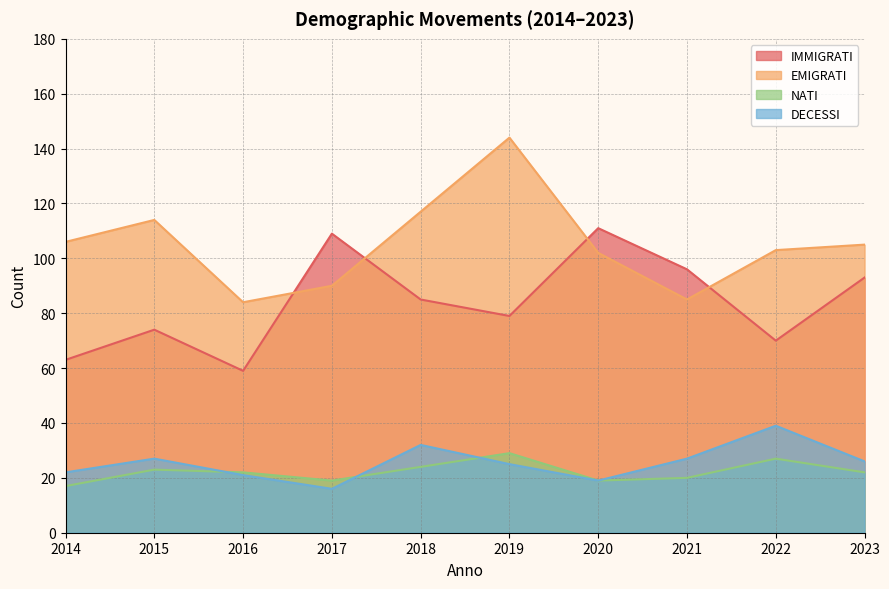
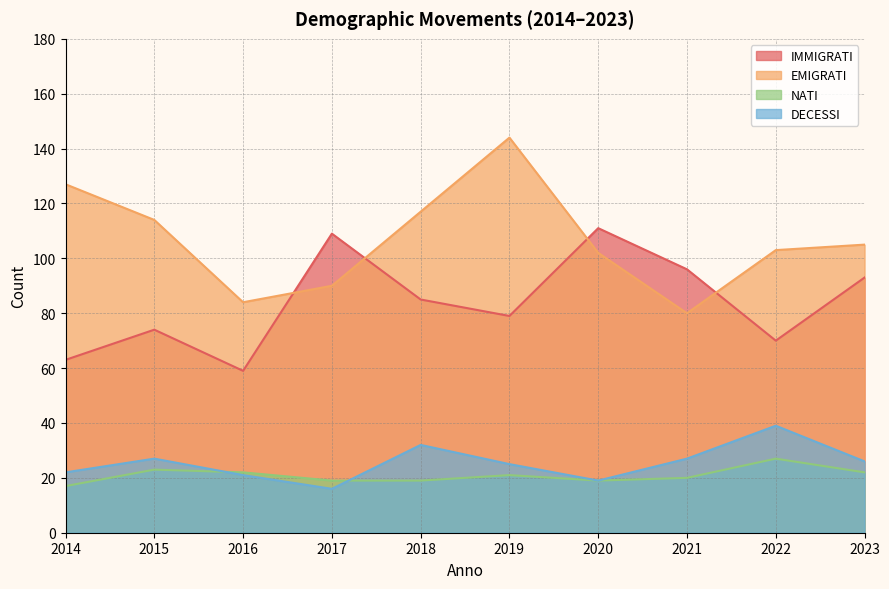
EMIGRATI, 2014: 106 -> 127
NATI, 2018: 24 -> 19
NATI, 2019: 29 -> 21
EMIGRATI, 2021: 85 -> 80
